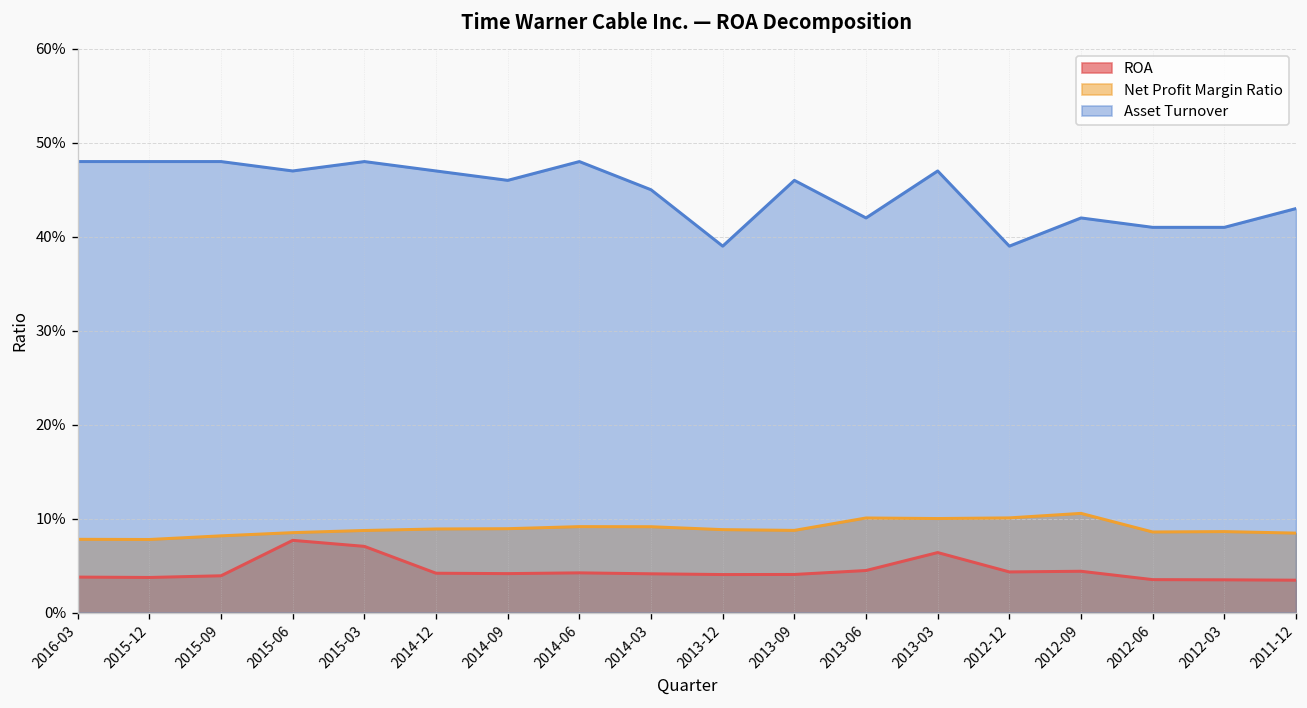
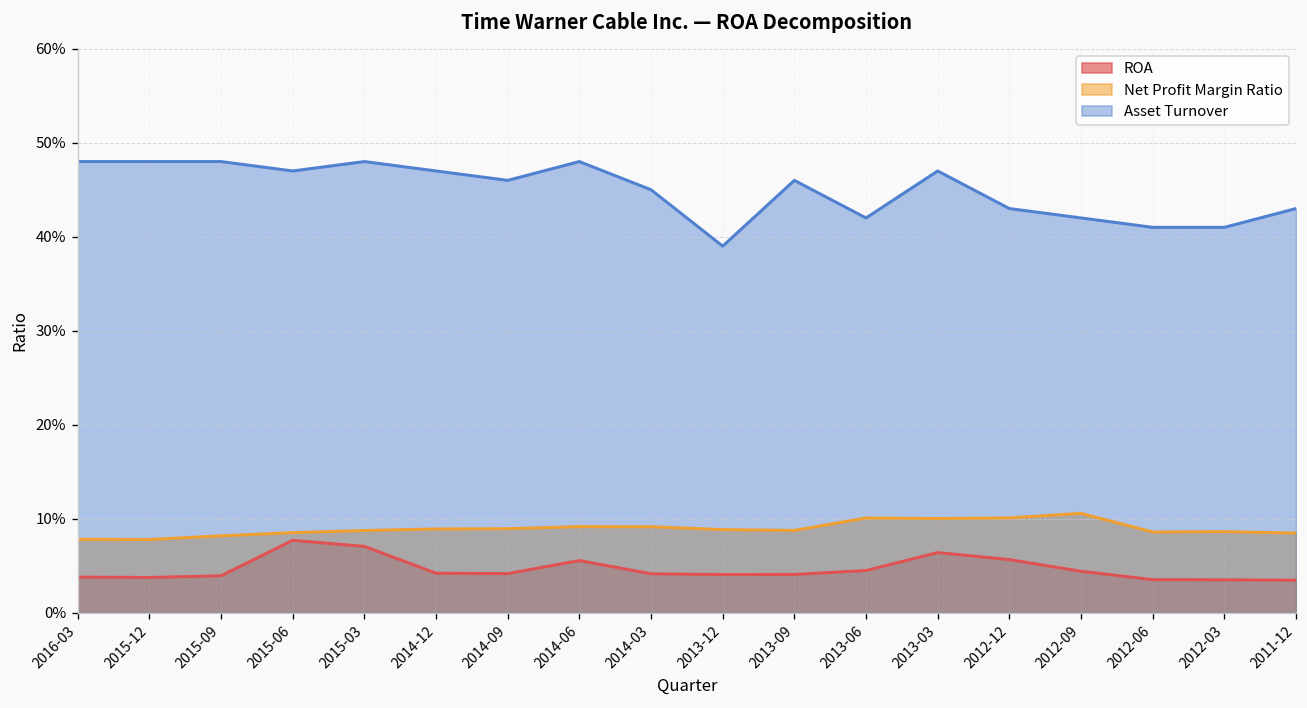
ROA, 2014-06: 4% -> 6%
ROA, 2012-12: 4% -> 6%
Asset Turnover, 2012-12: 39% -> 43%
